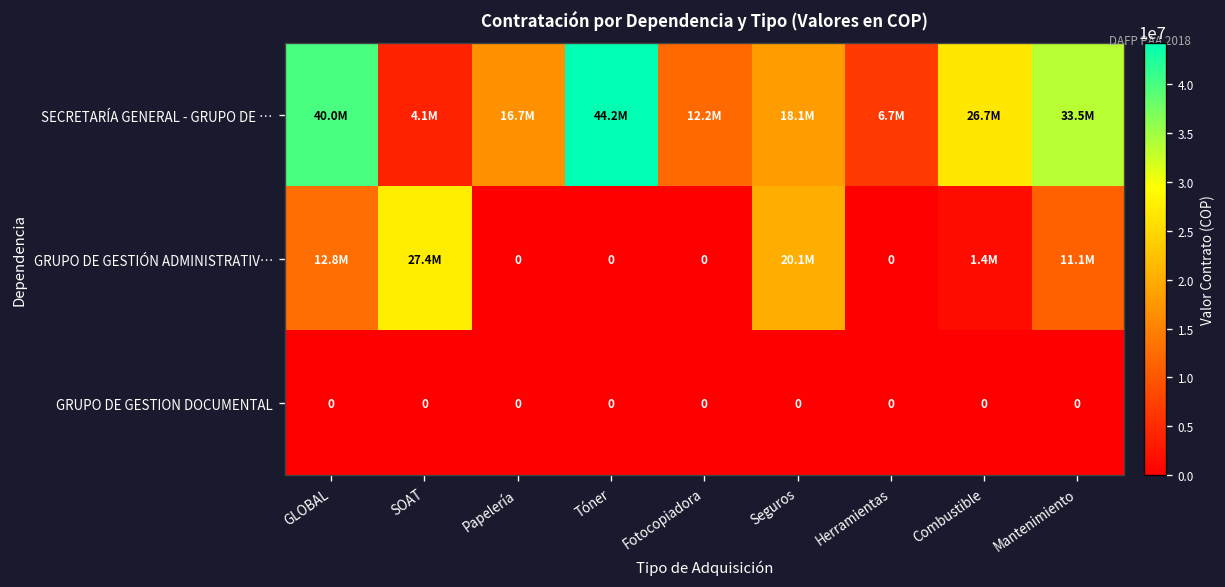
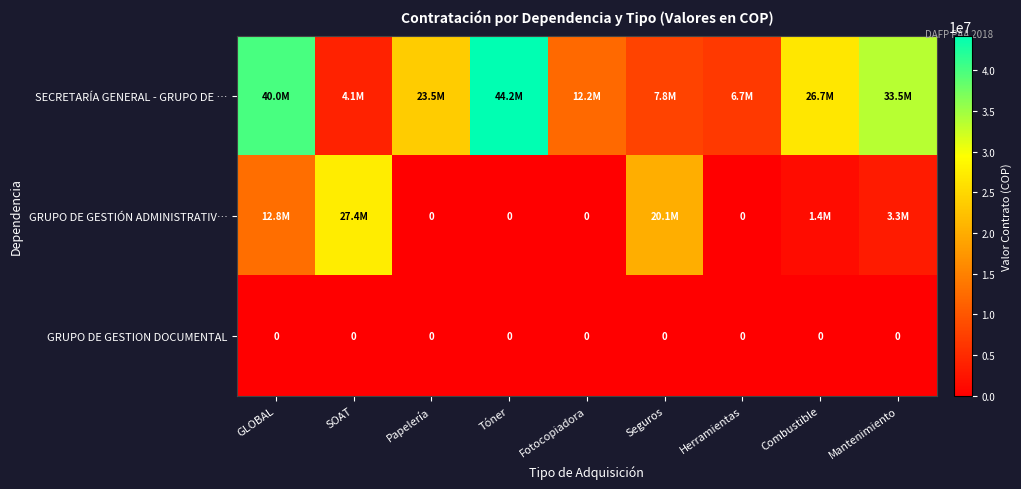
SECRETARÍA GENERAL - GRUPO DE …, Papelería: 16.7M -> 23.5M
SECRETARÍA GENERAL - GRUPO DE …, Seguros: 18.1M -> 7.8M
GRUPO DE GESTIÓN ADMINISTRATIV…, Mantenimiento: 11.1M -> 3.3M
